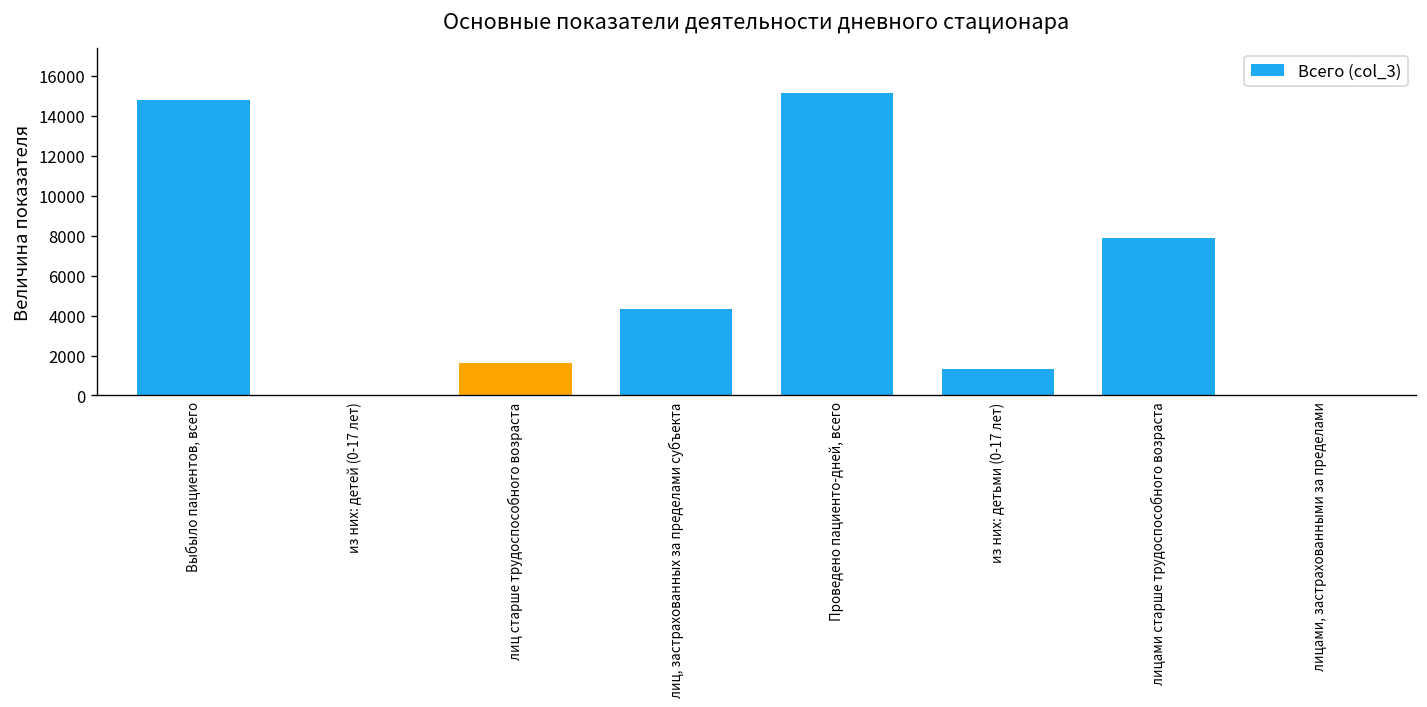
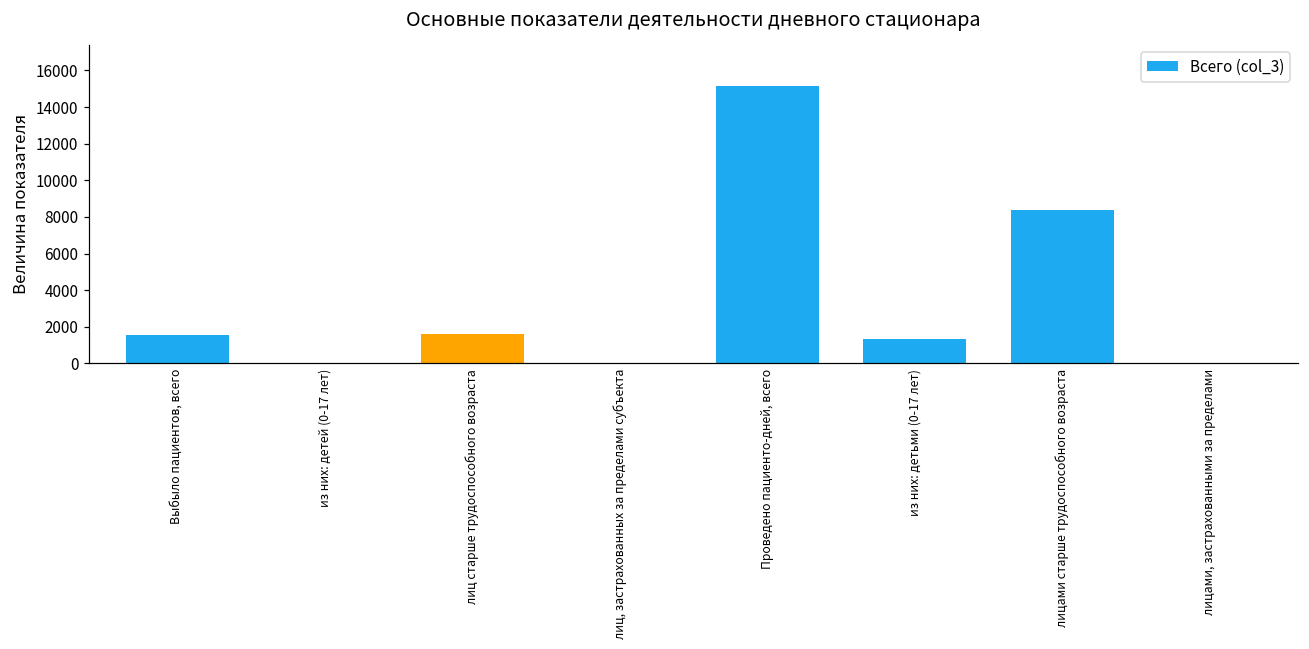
Выбыло пациентов, всего: 14800 -> 1500
лиц, застрахованных за пределами субъекта: 4300 -> 0
лицами старше трудоспособного возраста: 7900 -> 8400
